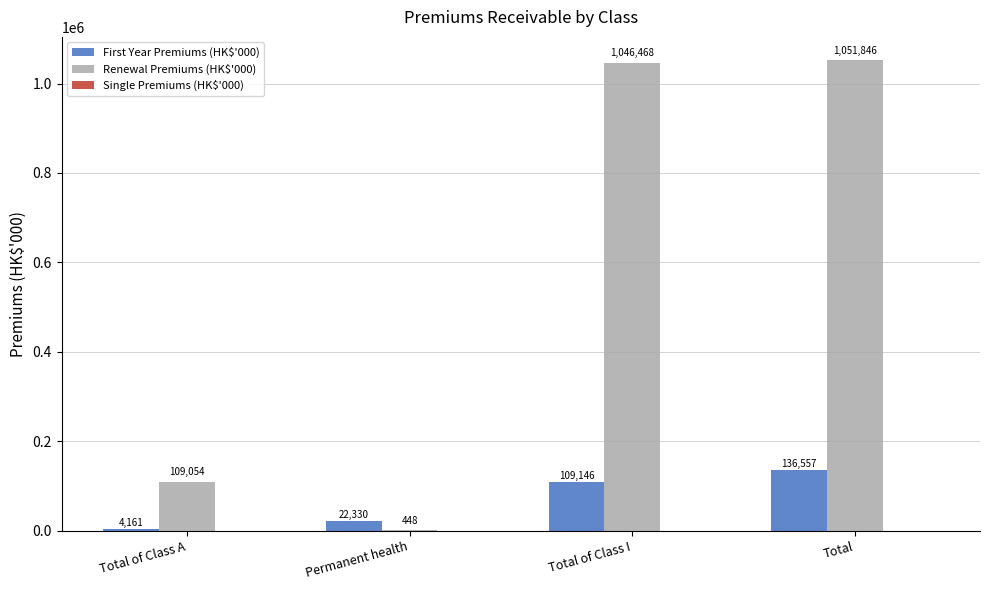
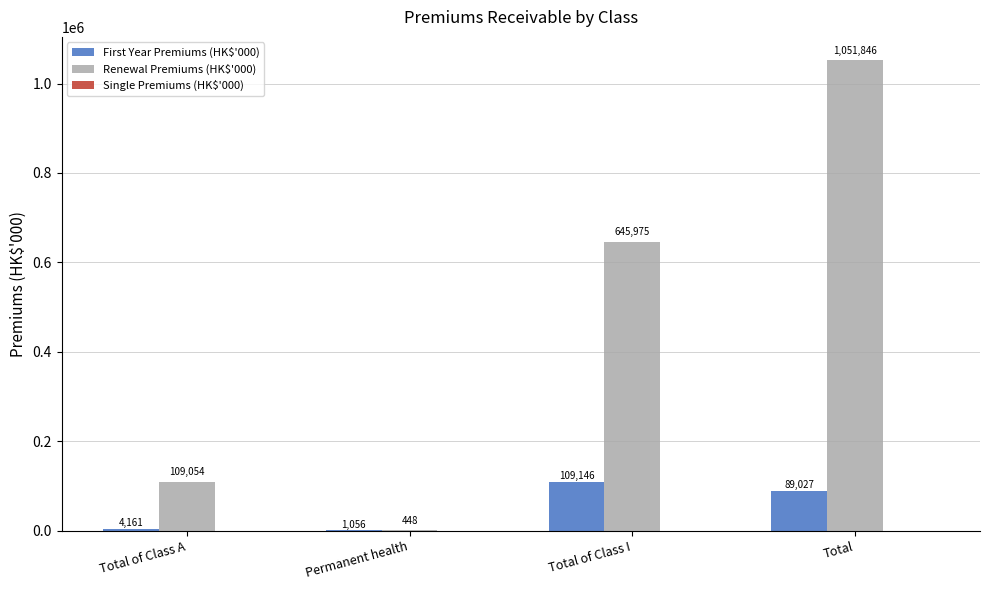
First Year Premiums (HK$'000), Permanent health: 22,330 -> 1,056
Renewal Premiums (HK$'000), Total of Class I: 1,046,468 -> 645,975
First Year Premiums (HK$'000), Total: 136,557 -> 89,027
